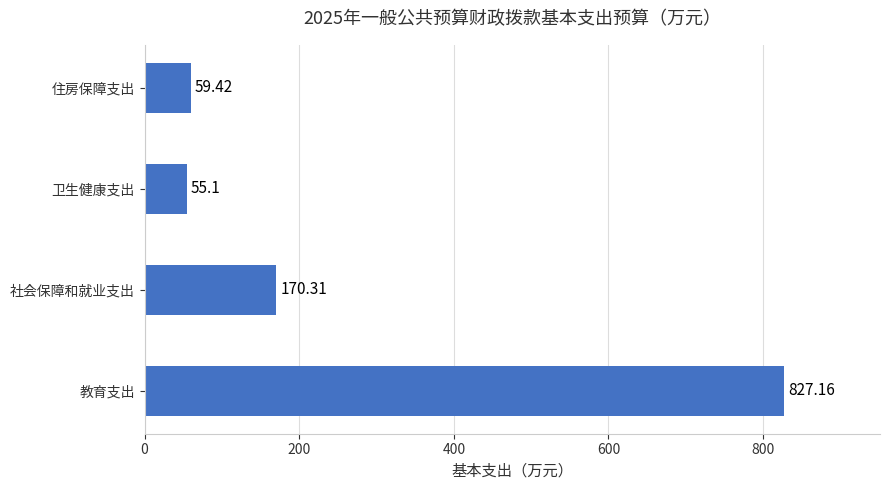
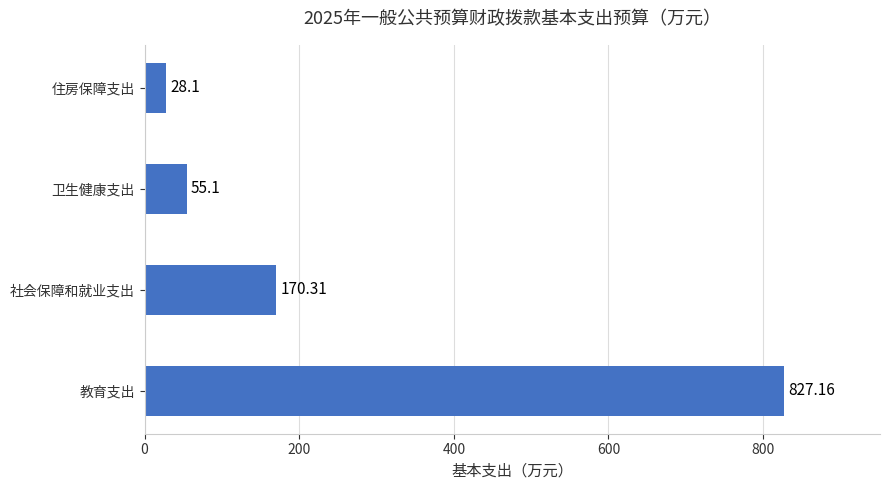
住房保障支出: 59.42 -> 28.1
